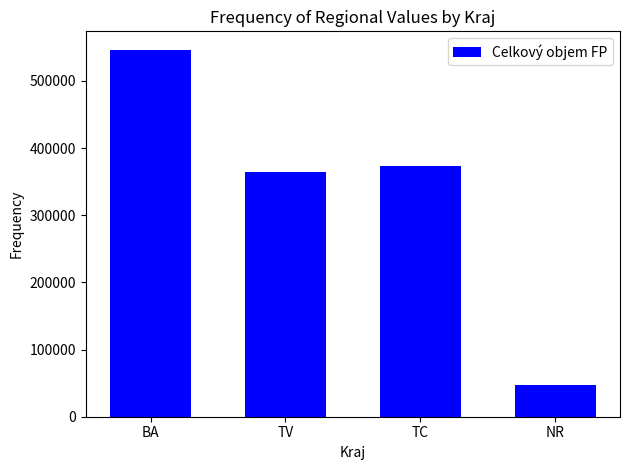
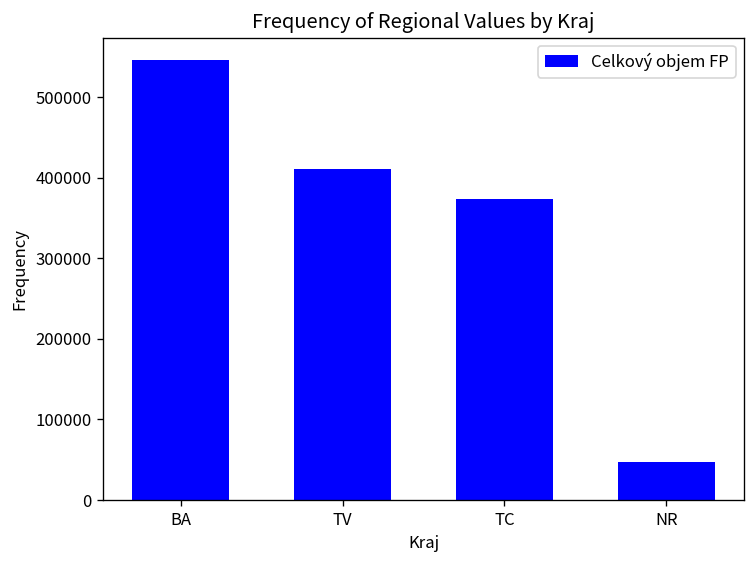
TV: 360000 -> 410000
